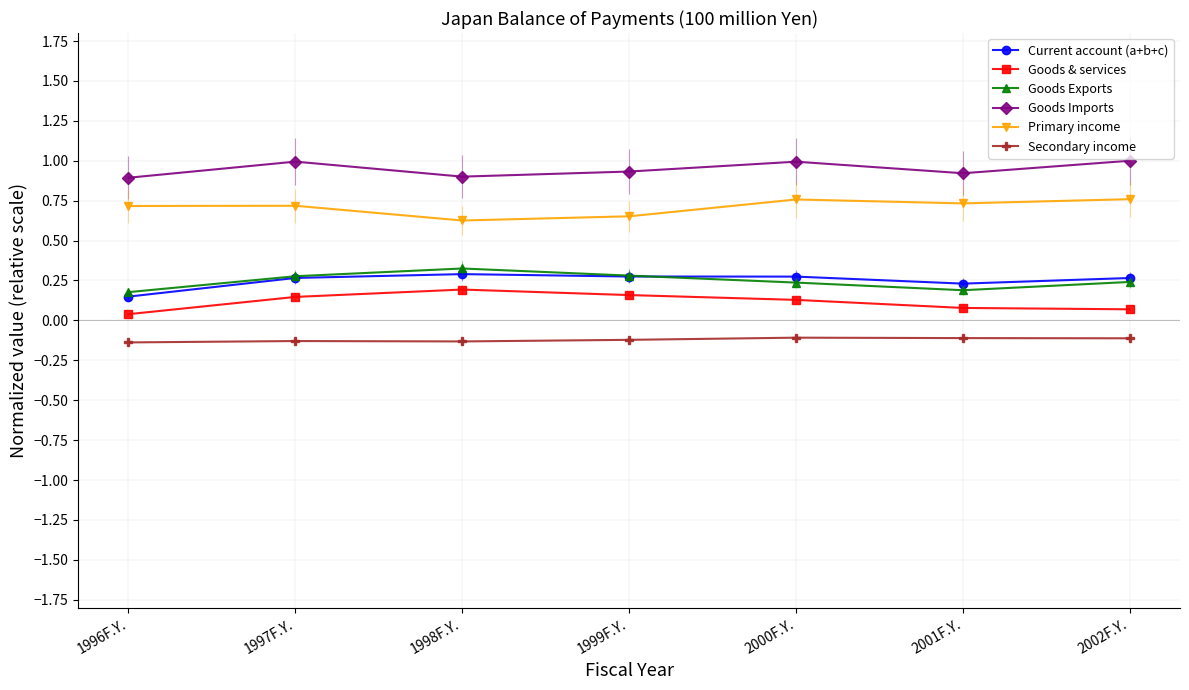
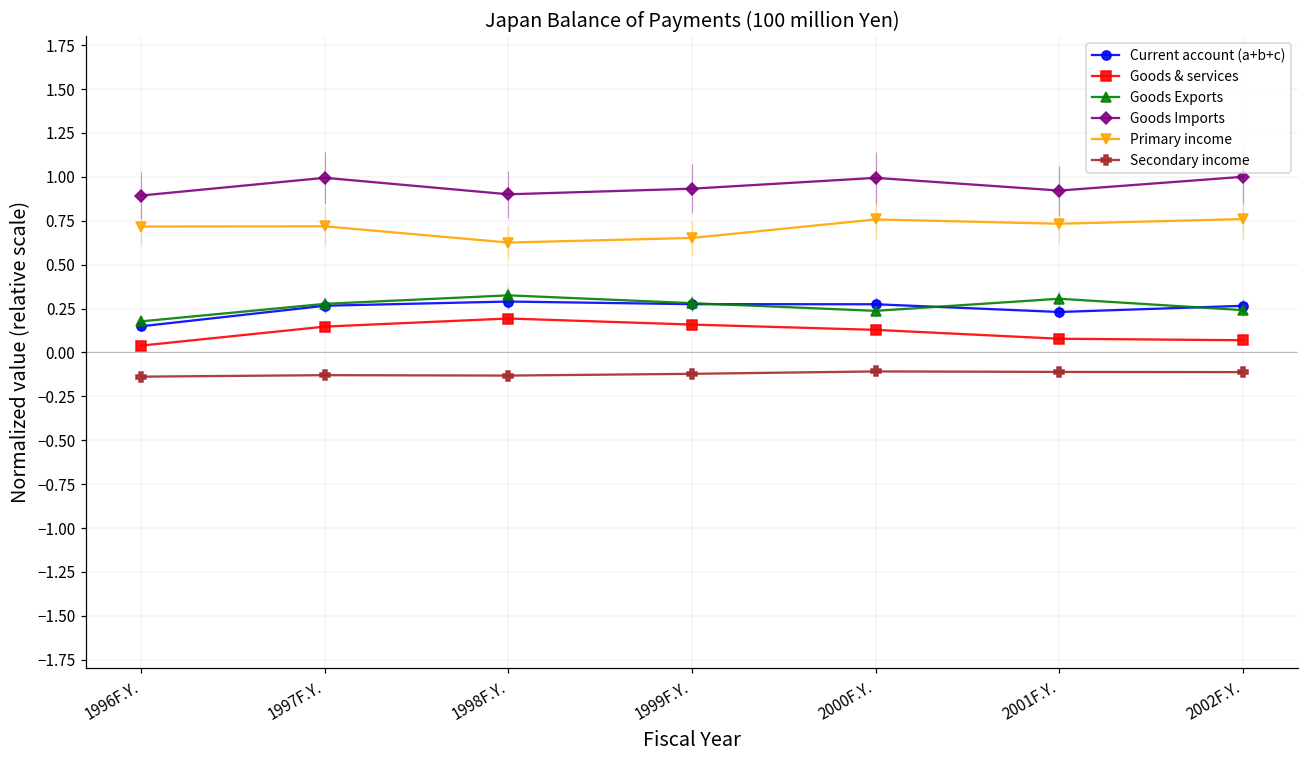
Goods Exports, 2001F.Y.: 0.19 -> 0.31
